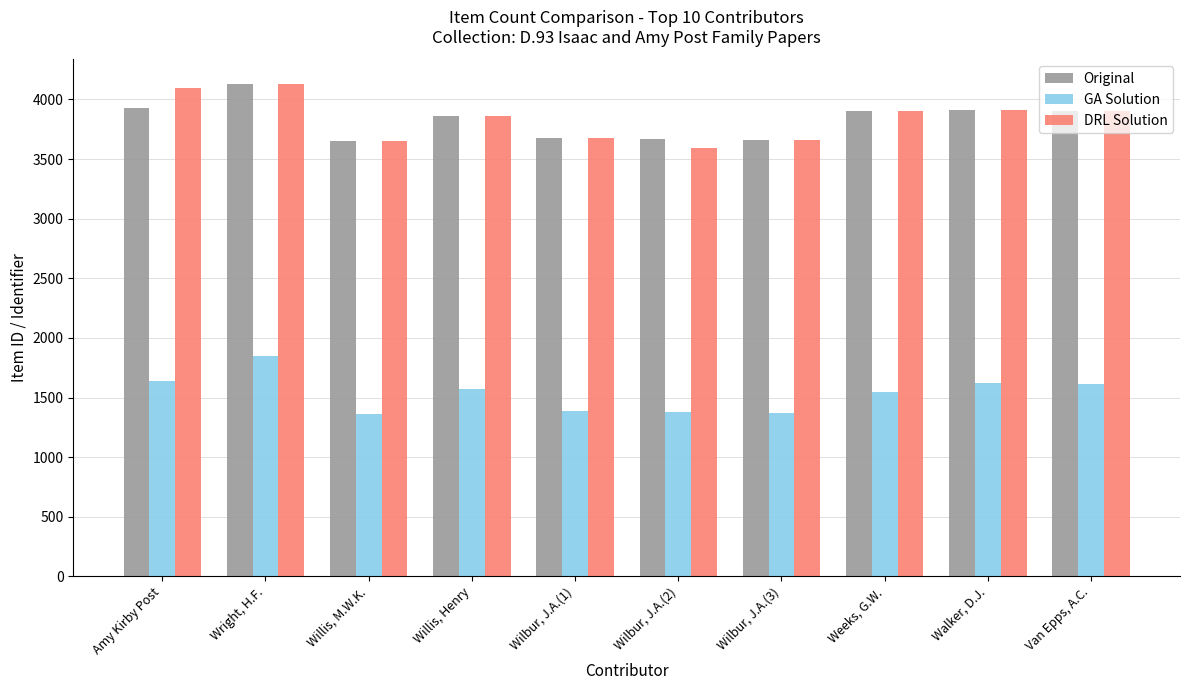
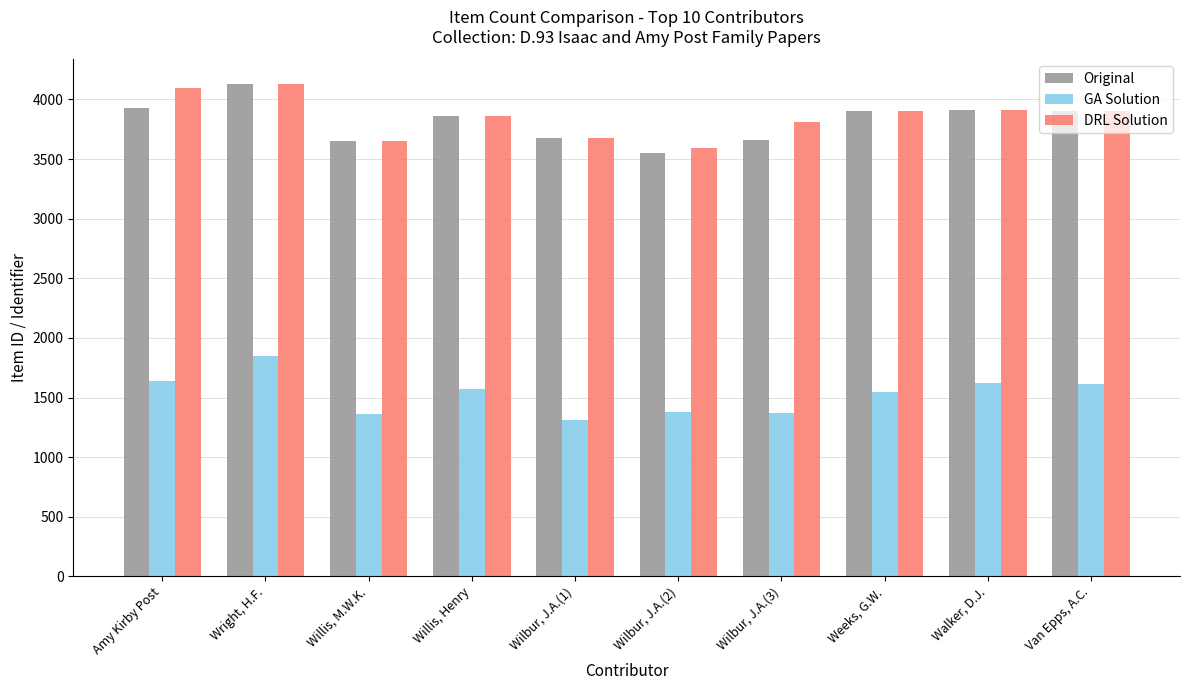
GA Solution, Wilbur, J.A.(1): 1390 -> 1320
Original, Wilbur, J.A.(2): 3670 -> 3550
DRL Solution, Wilbur, J.A.(3): 3660 -> 3810
